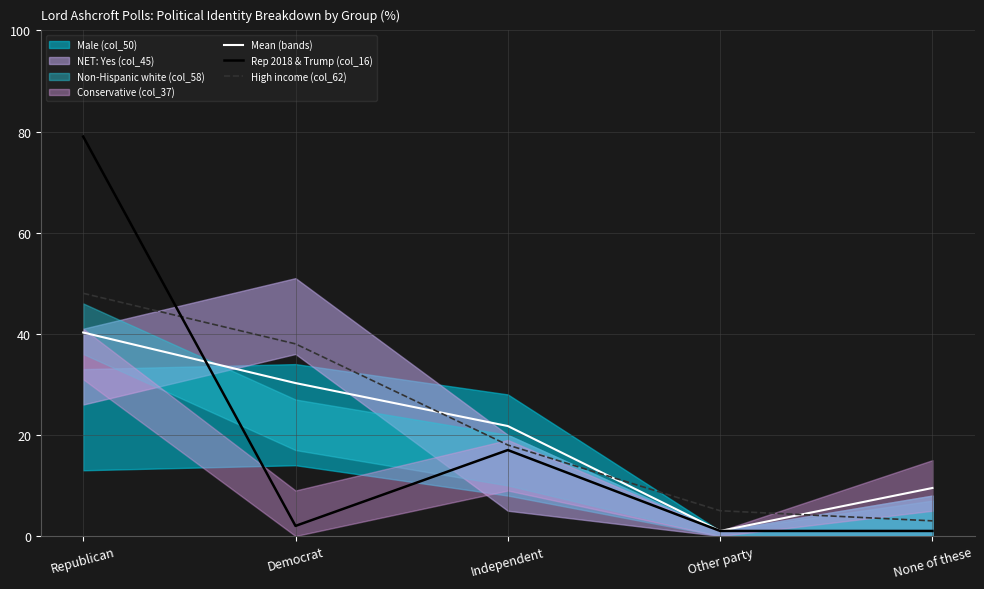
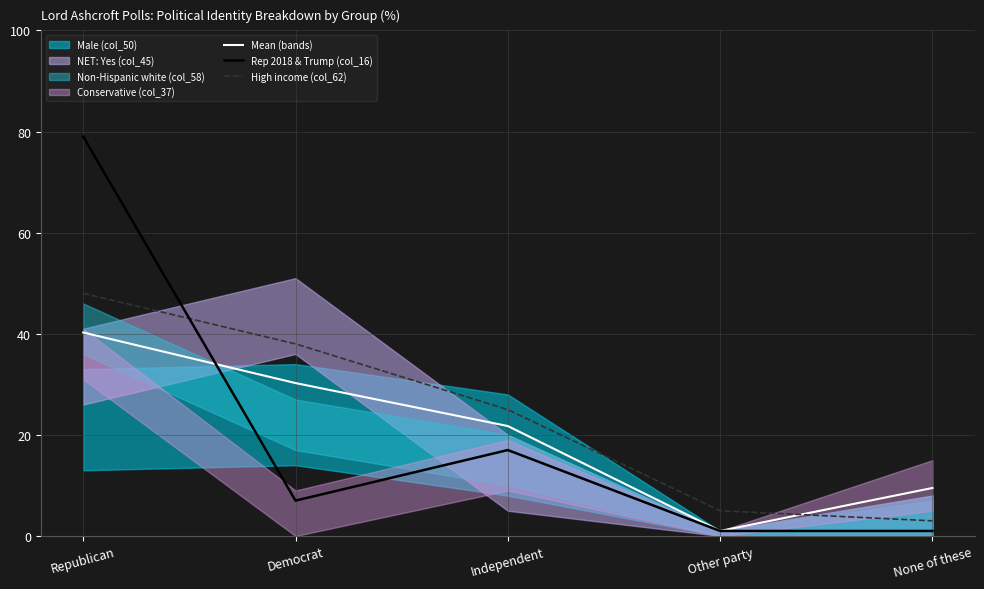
Rep 2018 & Trump (col_16), Democrat: 2 -> 7
High income (col_62), Independent: 18 -> 25
